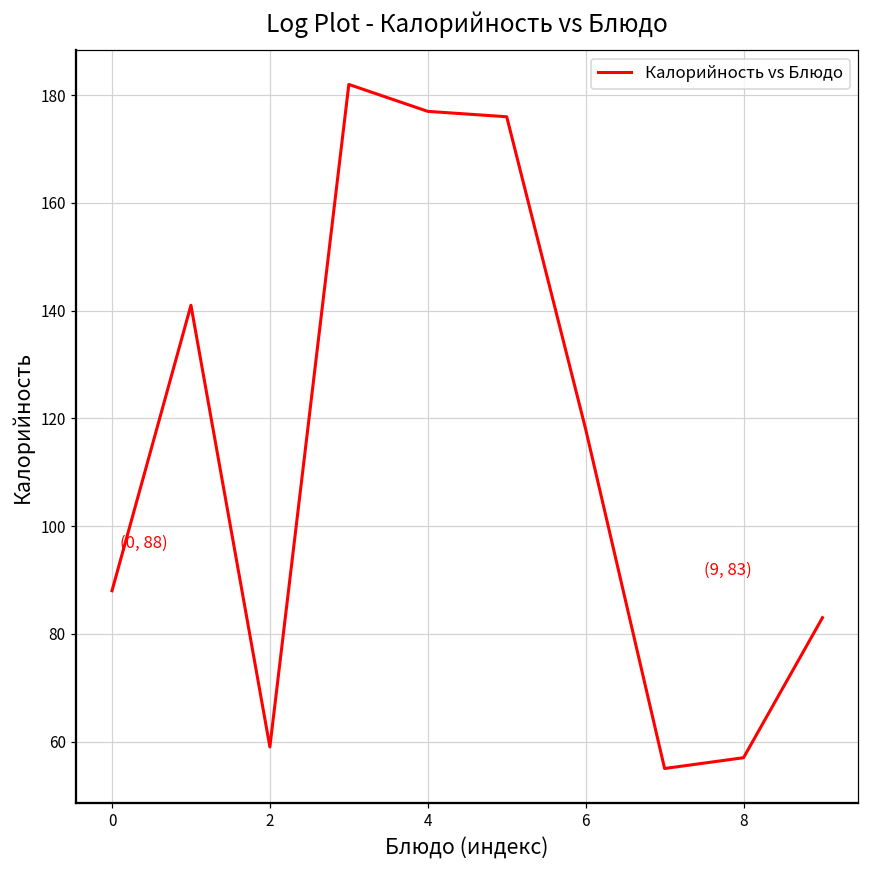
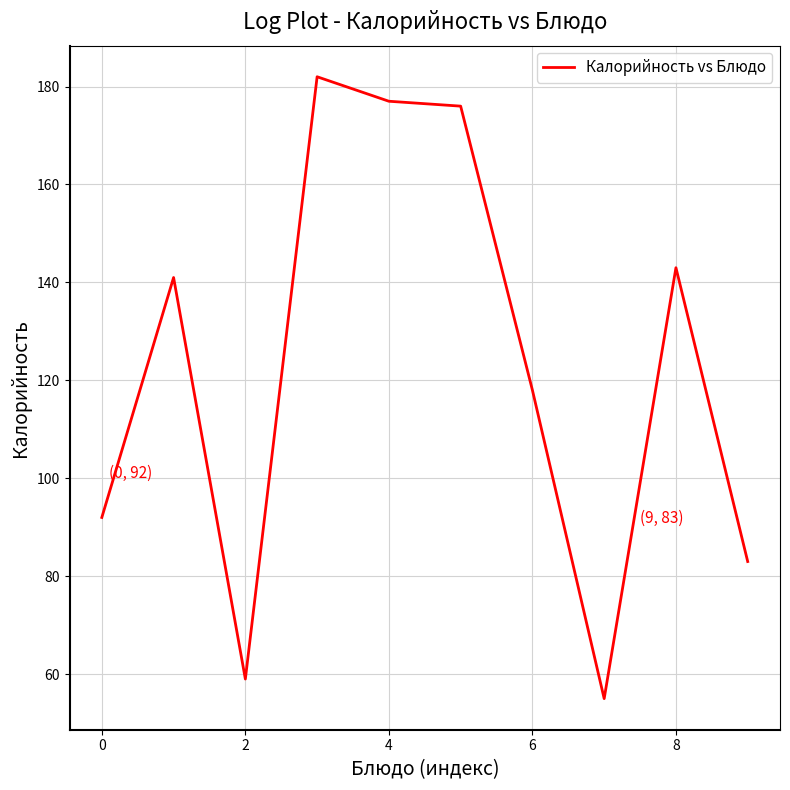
0: 88 -> 92
8: 57 -> 143
